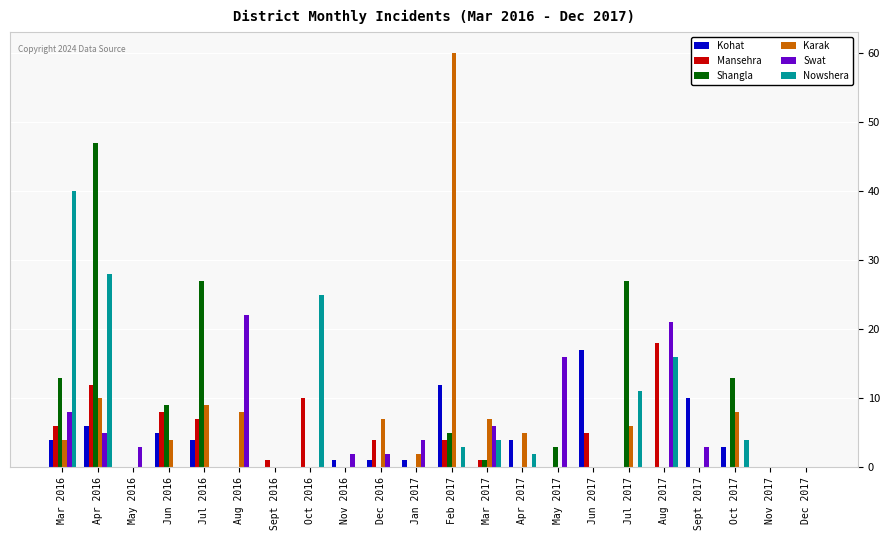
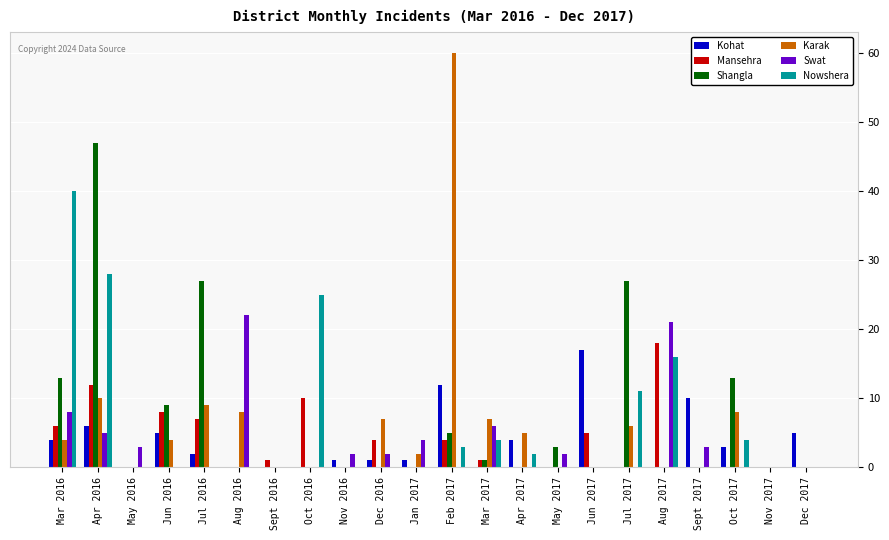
Kohat, Jul 2016: 4 -> 2
Swat, May 2017: 16 -> 2
Kohat, Dec 2017: 0 -> 5
